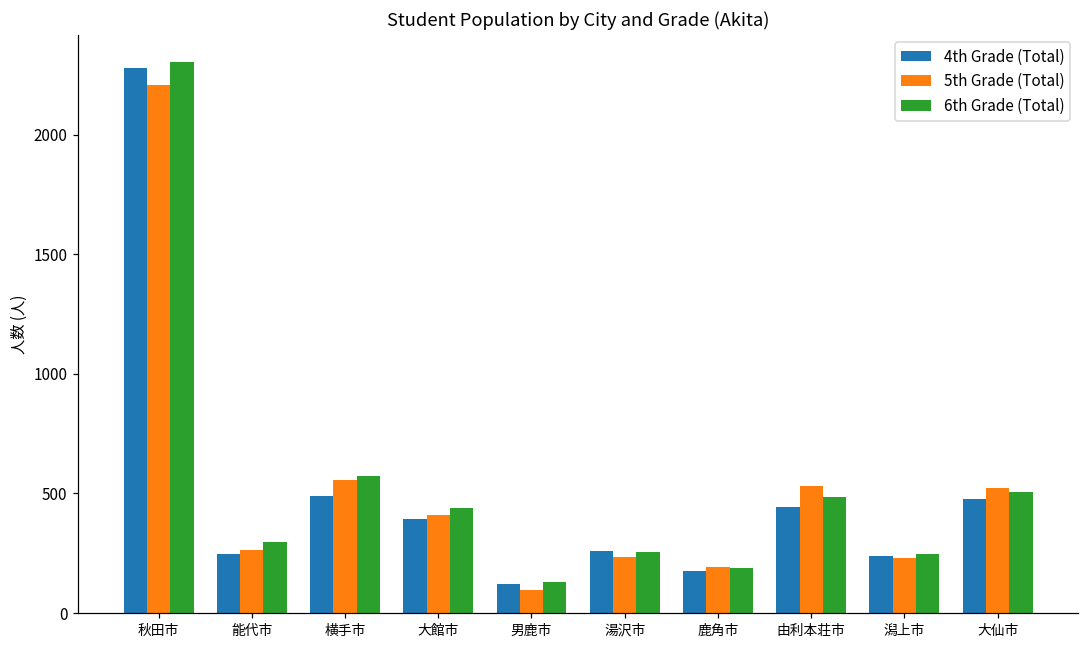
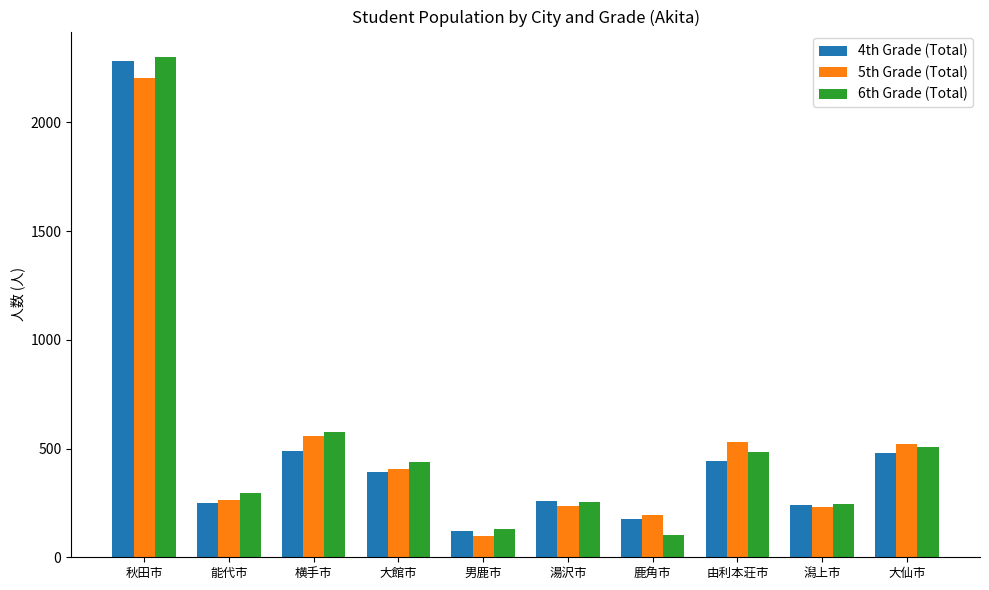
6th Grade (Total), 鹿角市: 190 -> 100
